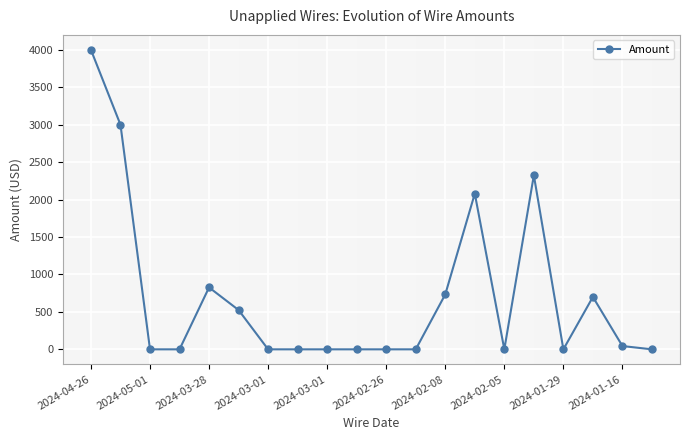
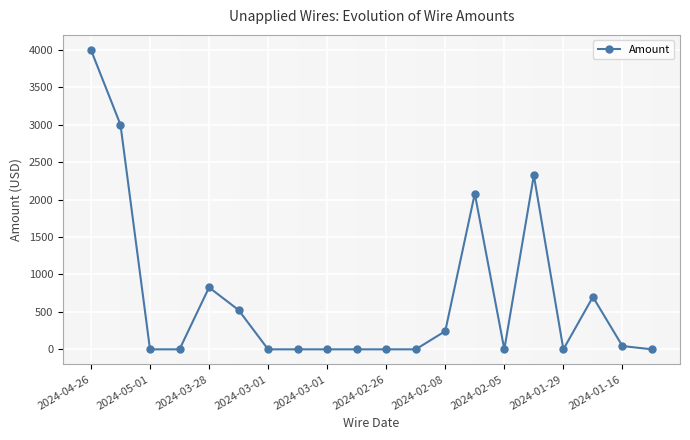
2024-02-08: 700 -> 200
